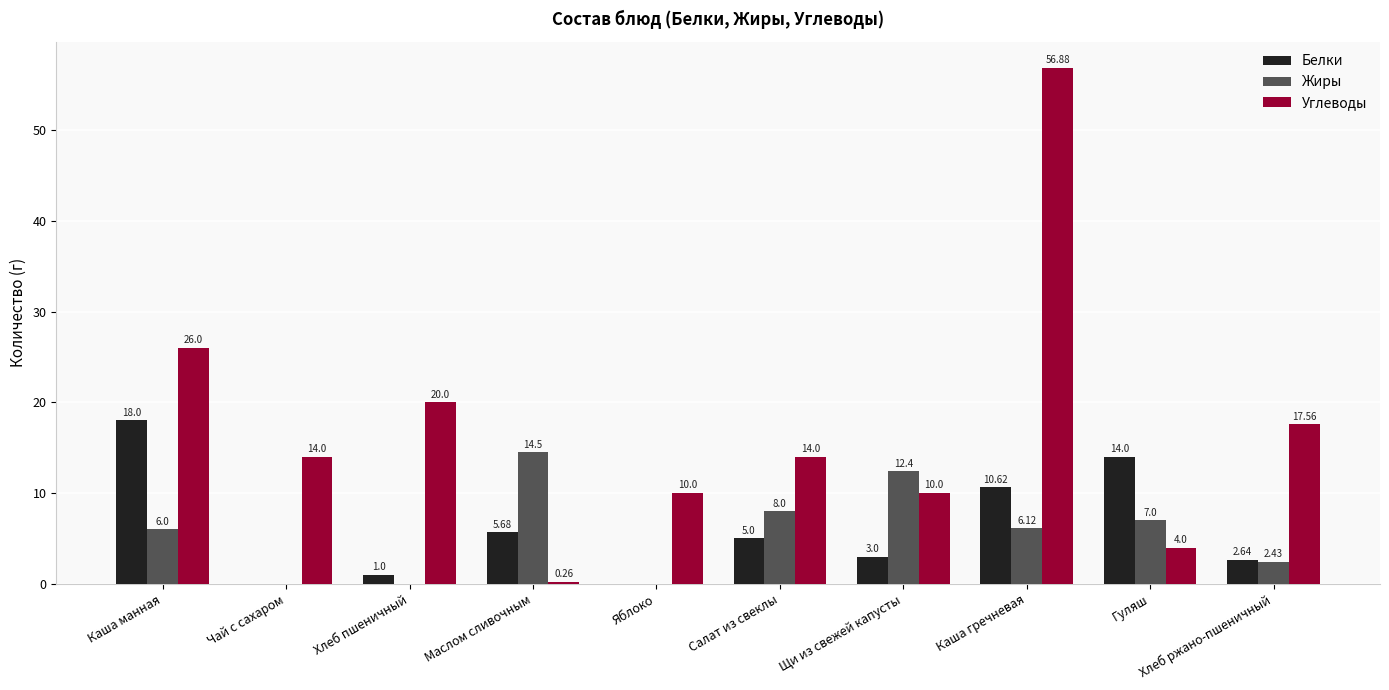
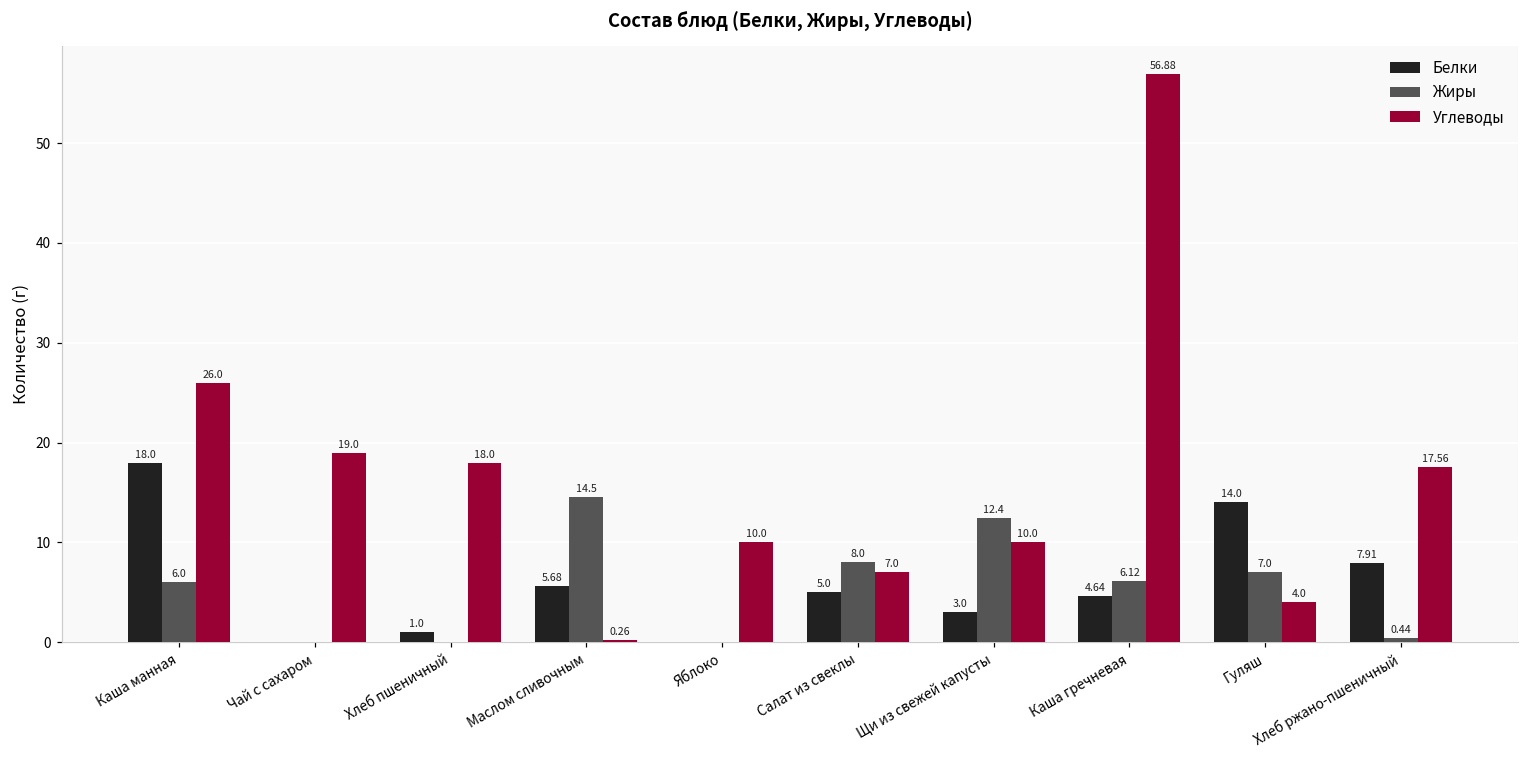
Углеводы, Чай с сахаром: 14.0 -> 19.0
Углеводы, Хлеб пшеничный: 20.0 -> 18.0
Углеводы, Салат из свеклы: 14.0 -> 7.0
Белки, Каша гречневая: 10.62 -> 4.64
Белки, Хлеб ржано-пшеничный: 2.64 -> 7.91
Жиры, Хлеб ржано-пшеничный: 2.43 -> 0.44
